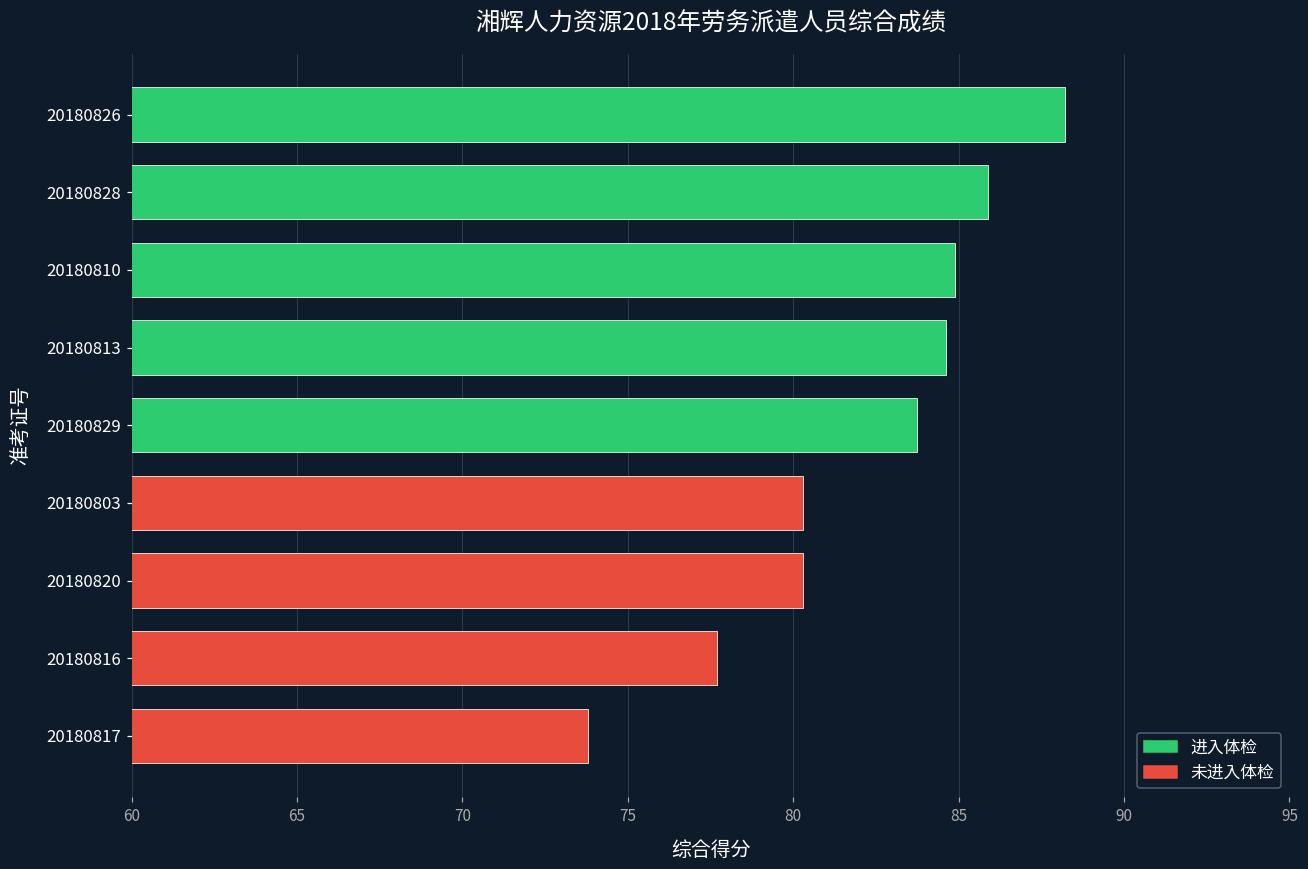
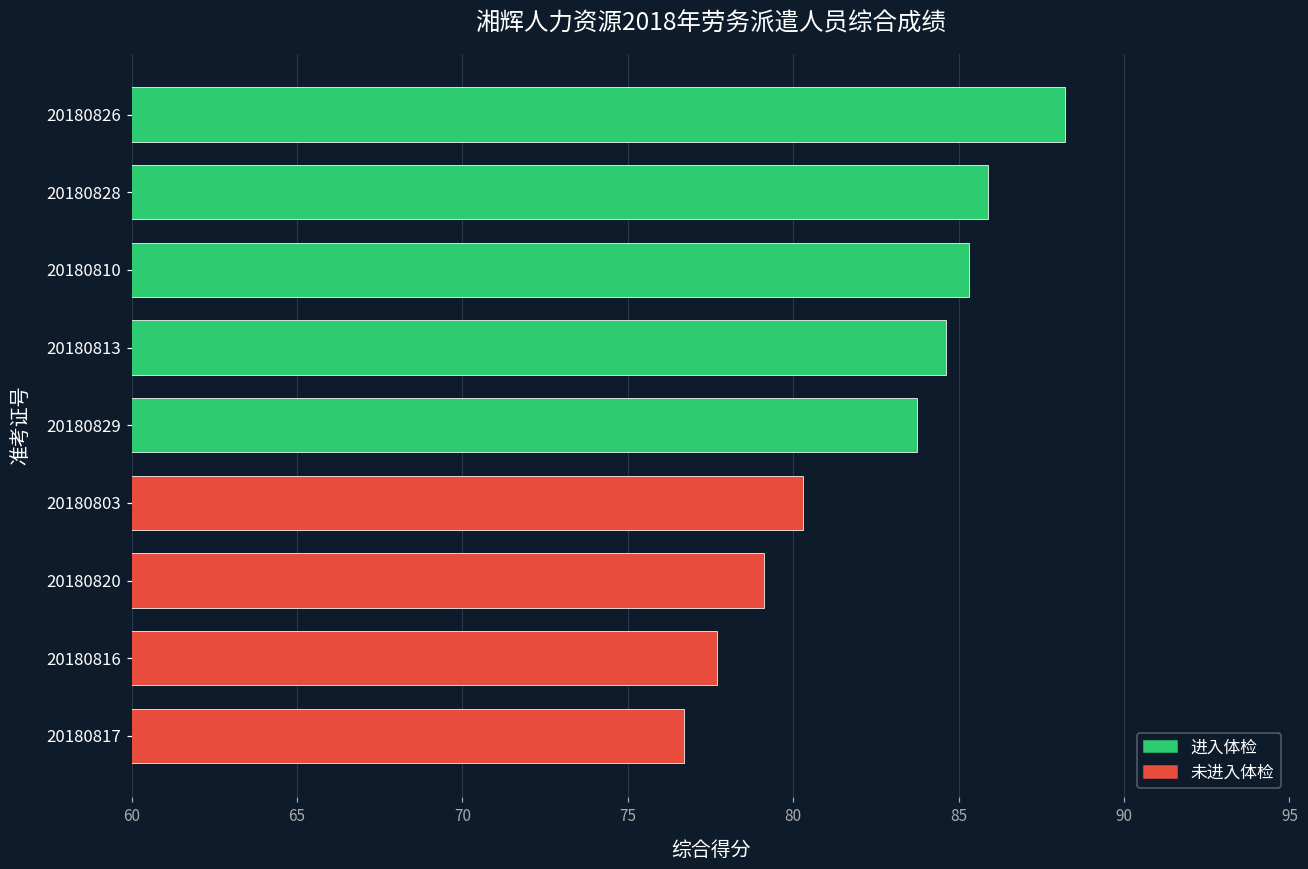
20180810: 84.9 -> 85.3
20180820: 80.3 -> 79.1
20180817: 73.8 -> 76.7
